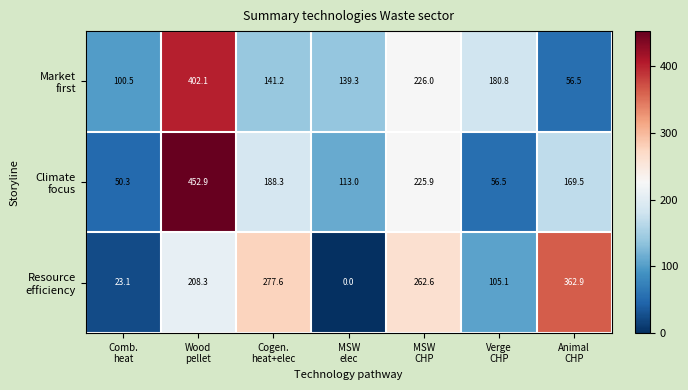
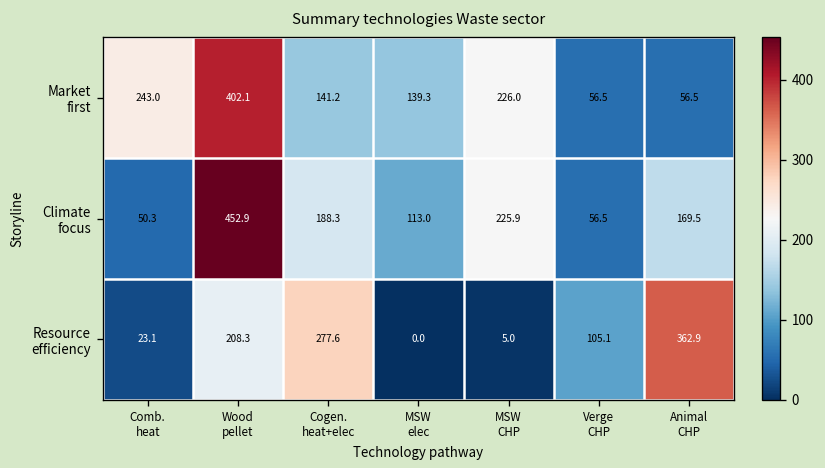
Market first, Comb. heat: 100.5 -> 243.0
Market first, Verge CHP: 180.8 -> 56.5
Resource efficiency, MSW CHP: 262.6 -> 5.0
